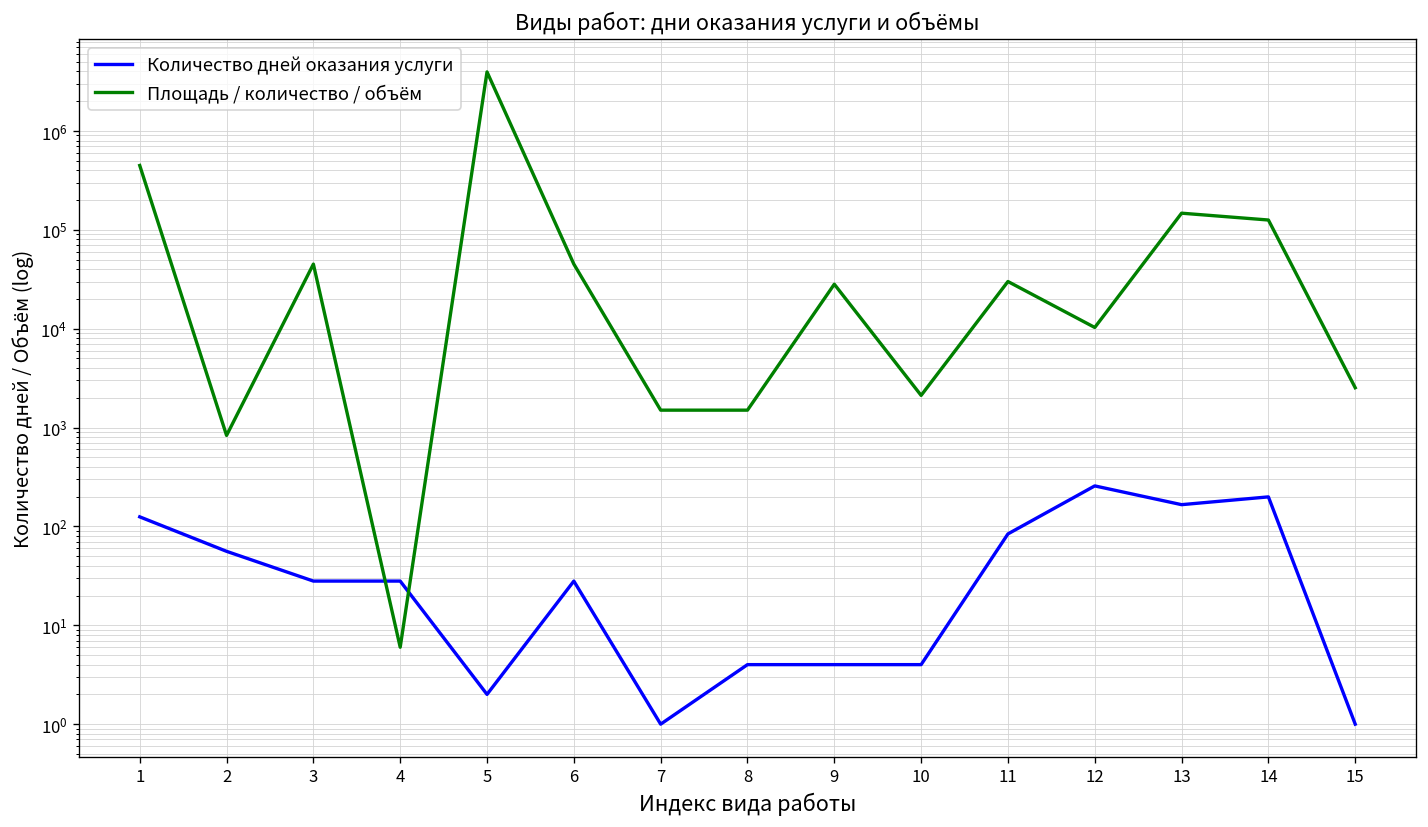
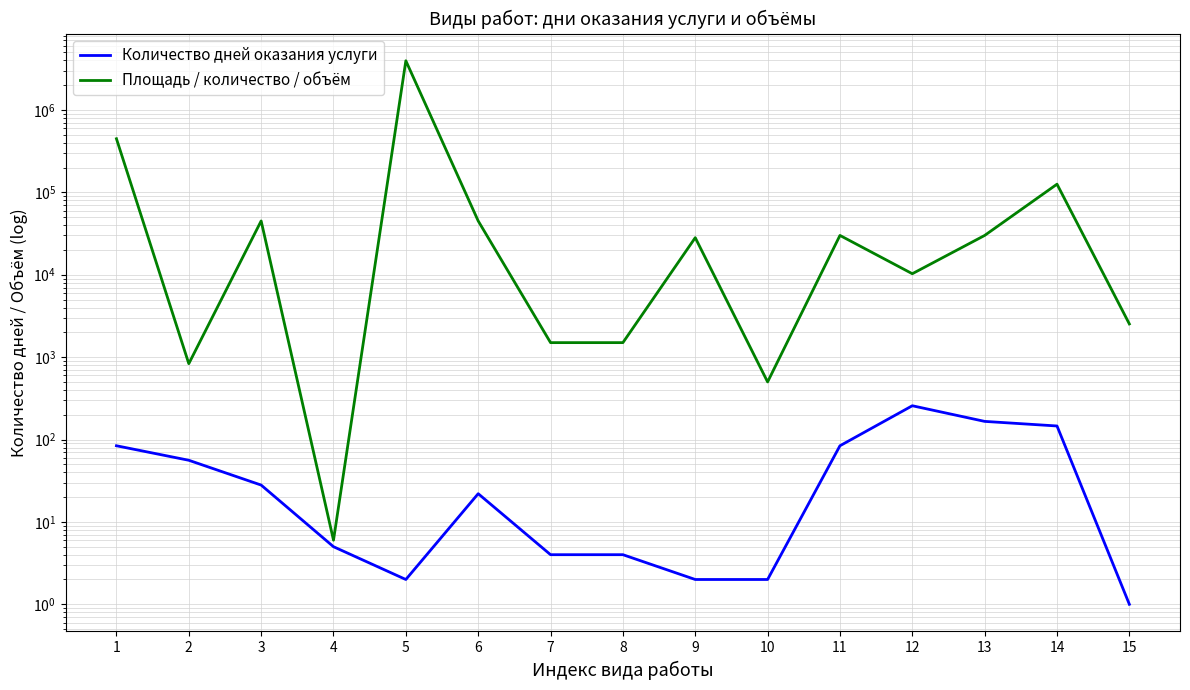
Количество дней оказания услуги, 1: 130 -> 80
Количество дней оказания услуги, 4: 28 -> 5
Количество дней оказания услуги, 6: 28 -> 22
Количество дней оказания услуги, 7: 1 -> 4
Количество дней оказания услуги, 9: 4 -> 2
Количество дней оказания услуги, 10: 4 -> 2
Площадь / количество / объём, 10: 2100 -> 500
Площадь / количество / объём, 13: 150000 -> 30000
Количество дней оказания услуги, 14: 200 -> 150
